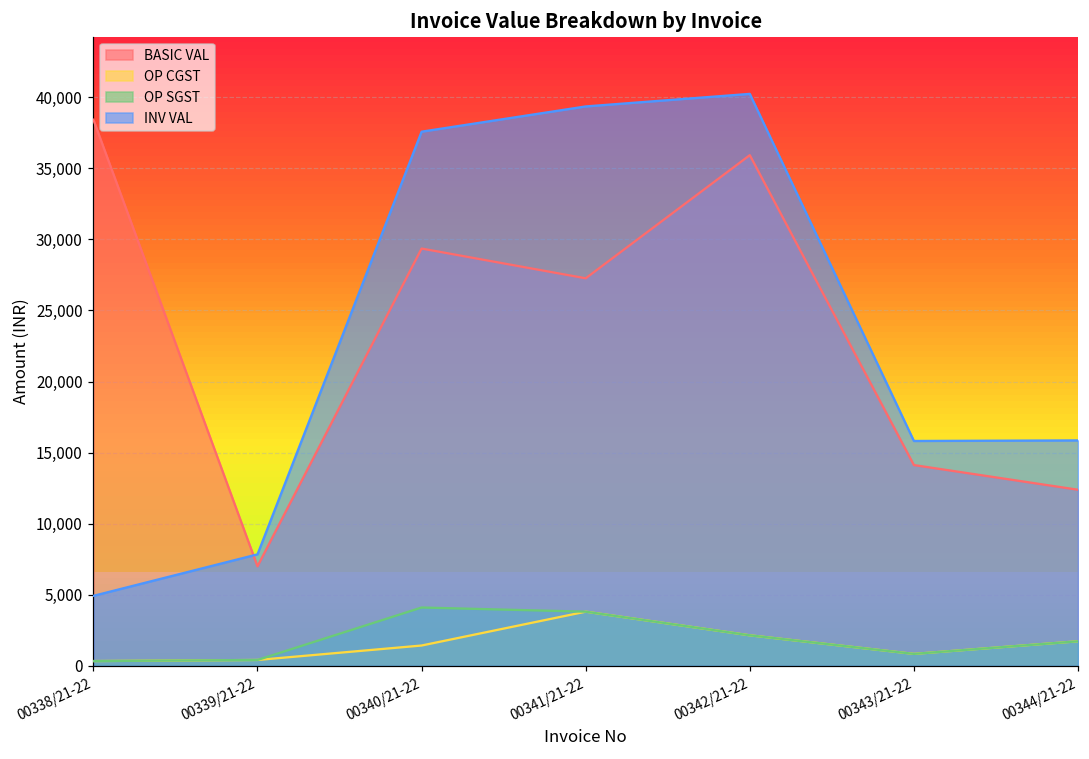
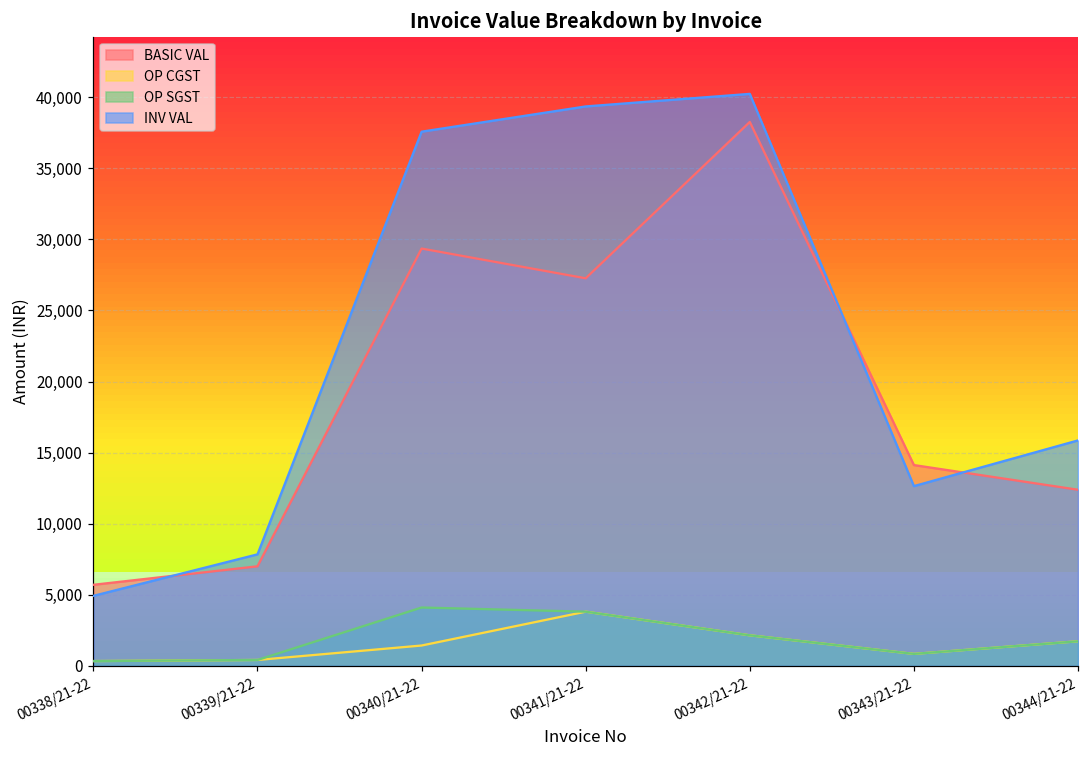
BASIC VAL, 00338/21-22: 38,400 -> 5,700
BASIC VAL, 00342/21-22: 35,900 -> 38,300
INV VAL, 00343/21-22: 15,800 -> 12,600
